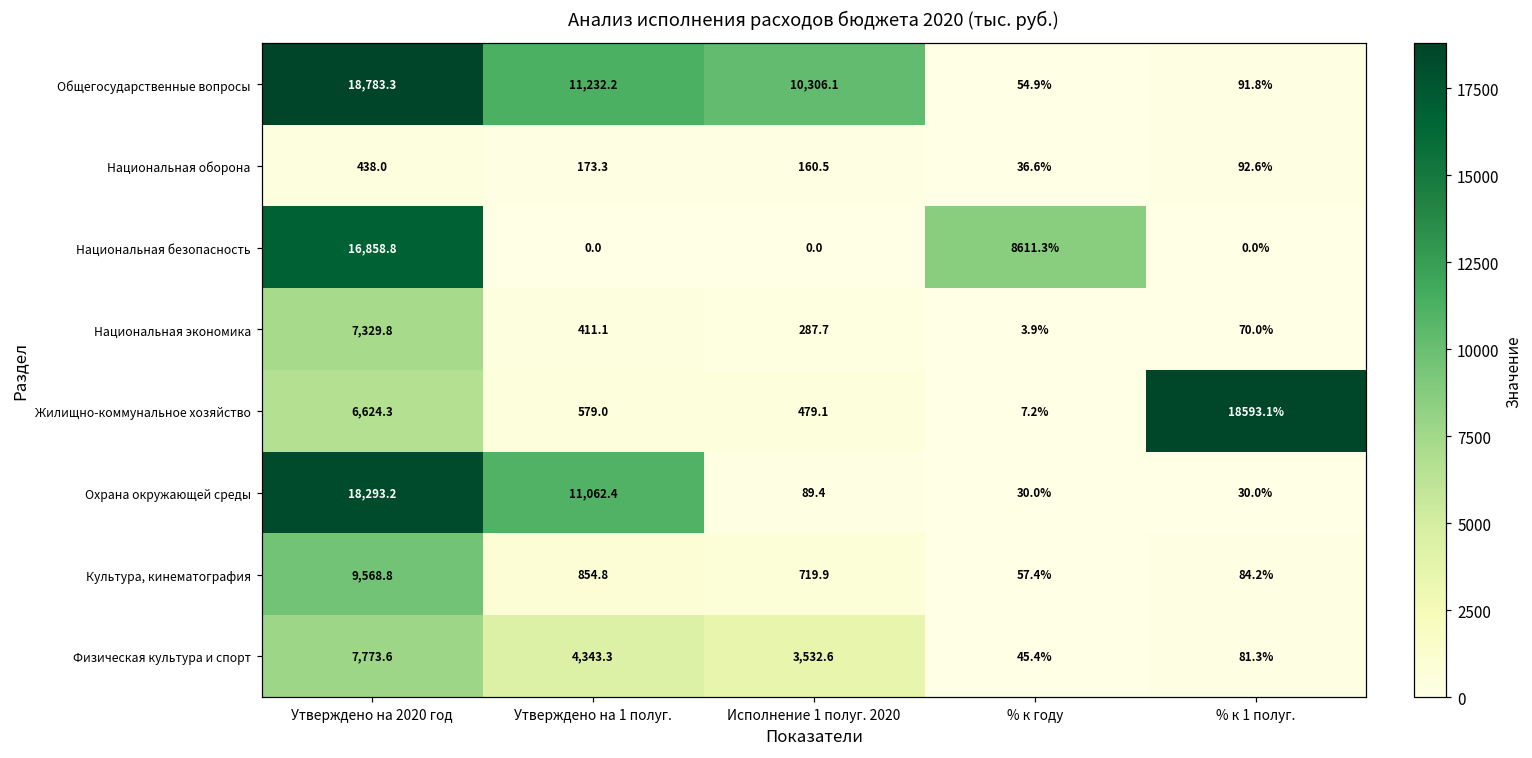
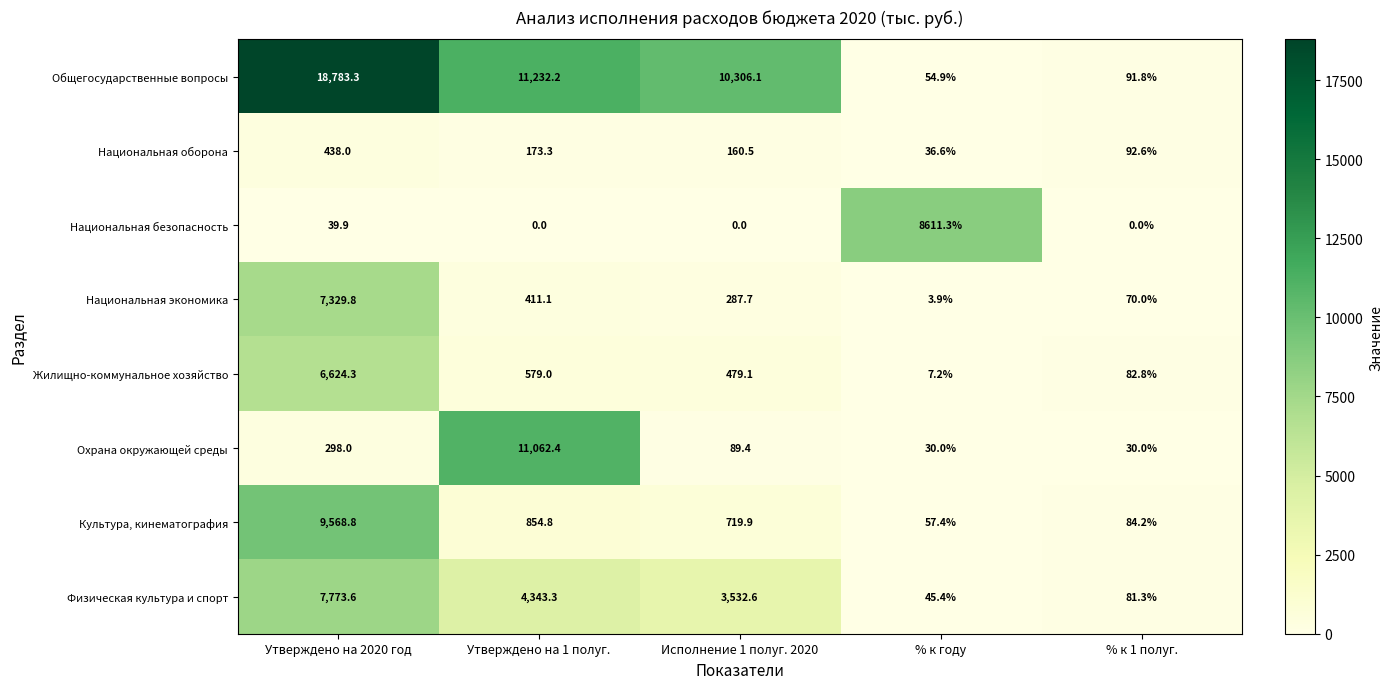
Национальная безопасность, Утверждено на 2020 год: 16,858.8 -> 39.9
Жилищно-коммунальное хозяйство, % к 1 полуг.: 18593.1% -> 82.8%
Охрана окружающей среды, Утверждено на 2020 год: 18,293.2 -> 298.0
